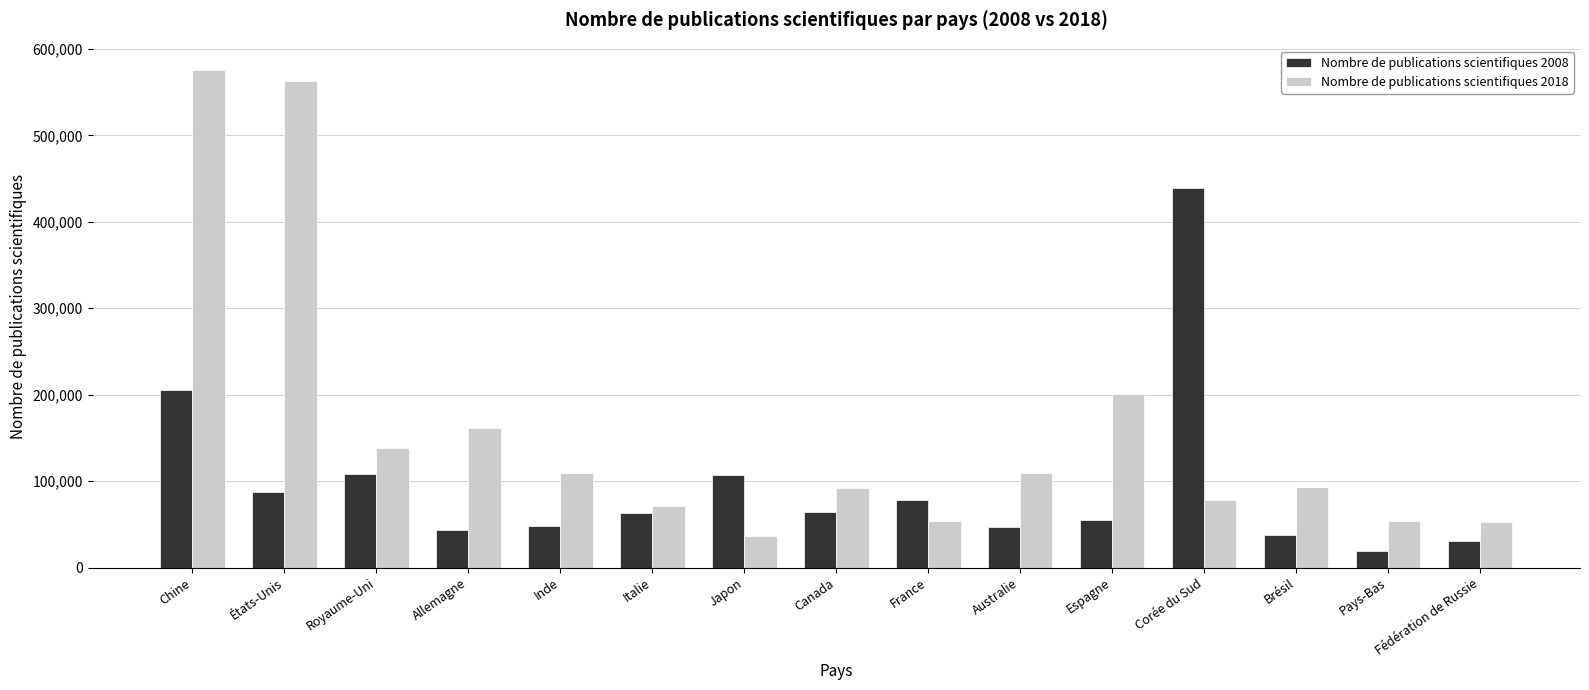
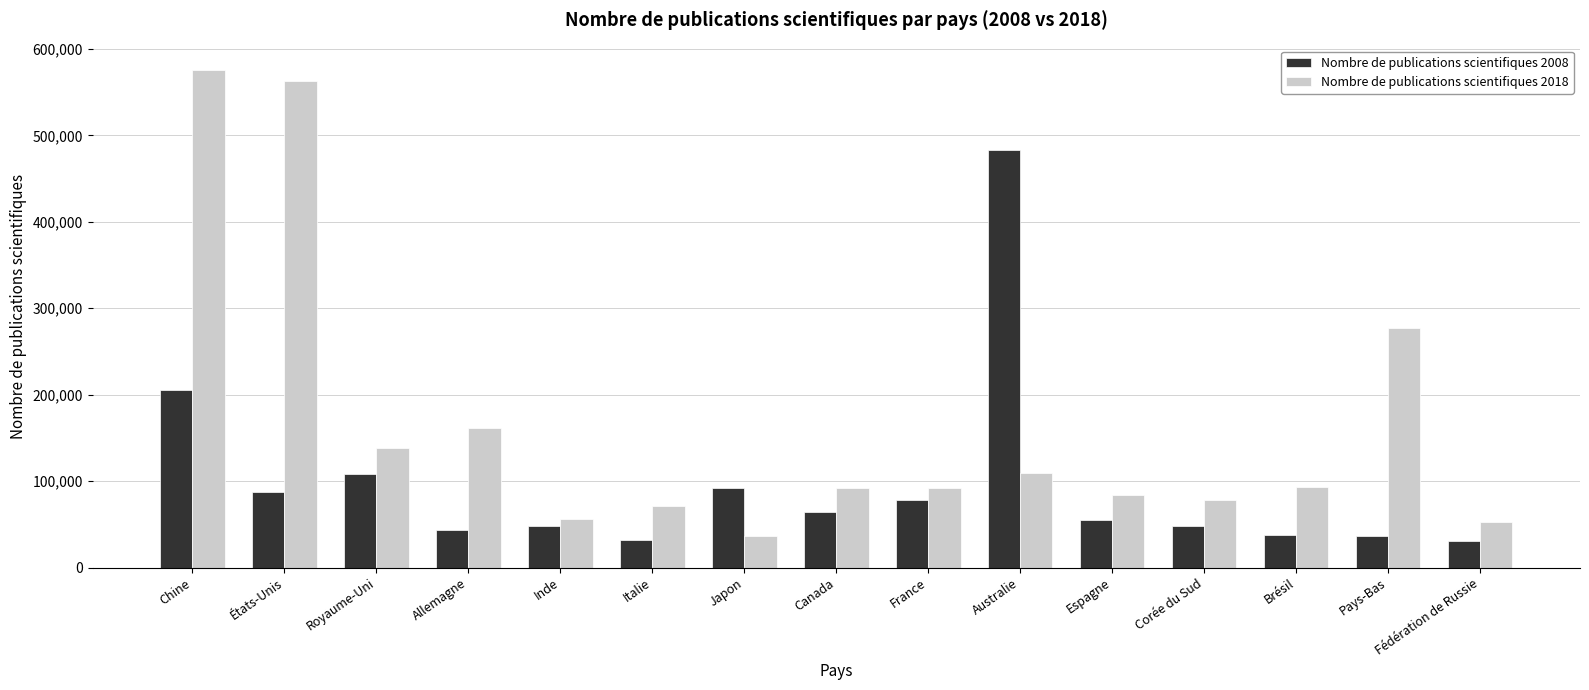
Nombre de publications scientifiques 2018, Inde: 110,000 -> 60,000
Nombre de publications scientifiques 2008, Italie: 60,000 -> 30,000
Nombre de publications scientifiques 2008, Japon: 110,000 -> 90,000
Nombre de publications scientifiques 2018, France: 50,000 -> 90,000
Nombre de publications scientifiques 2008, Australie: 50,000 -> 480,000
Nombre de publications scientifiques 2018, Espagne: 200,000 -> 80,000
Nombre de publications scientifiques 2008, Corée du Sud: 440,000 -> 50,000
Nombre de publications scientifiques 2008, Pays-Bas: 20,000 -> 40,000
Nombre de publications scientifiques 2018, Pays-Bas: 50,000 -> 280,000
